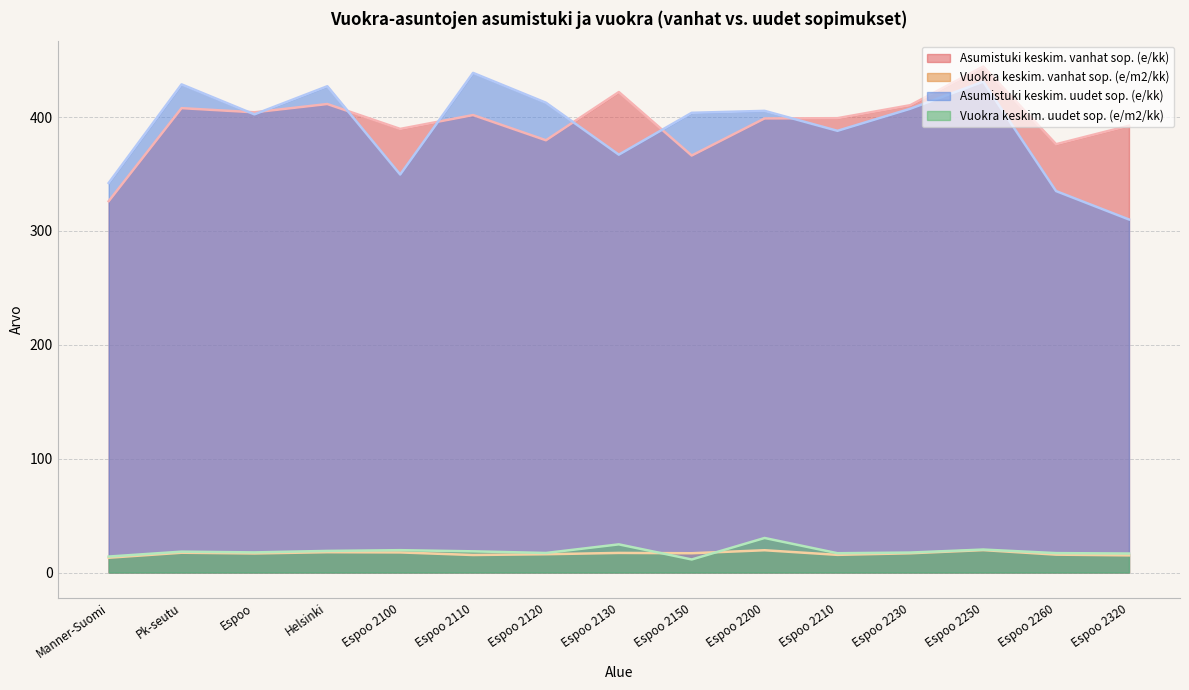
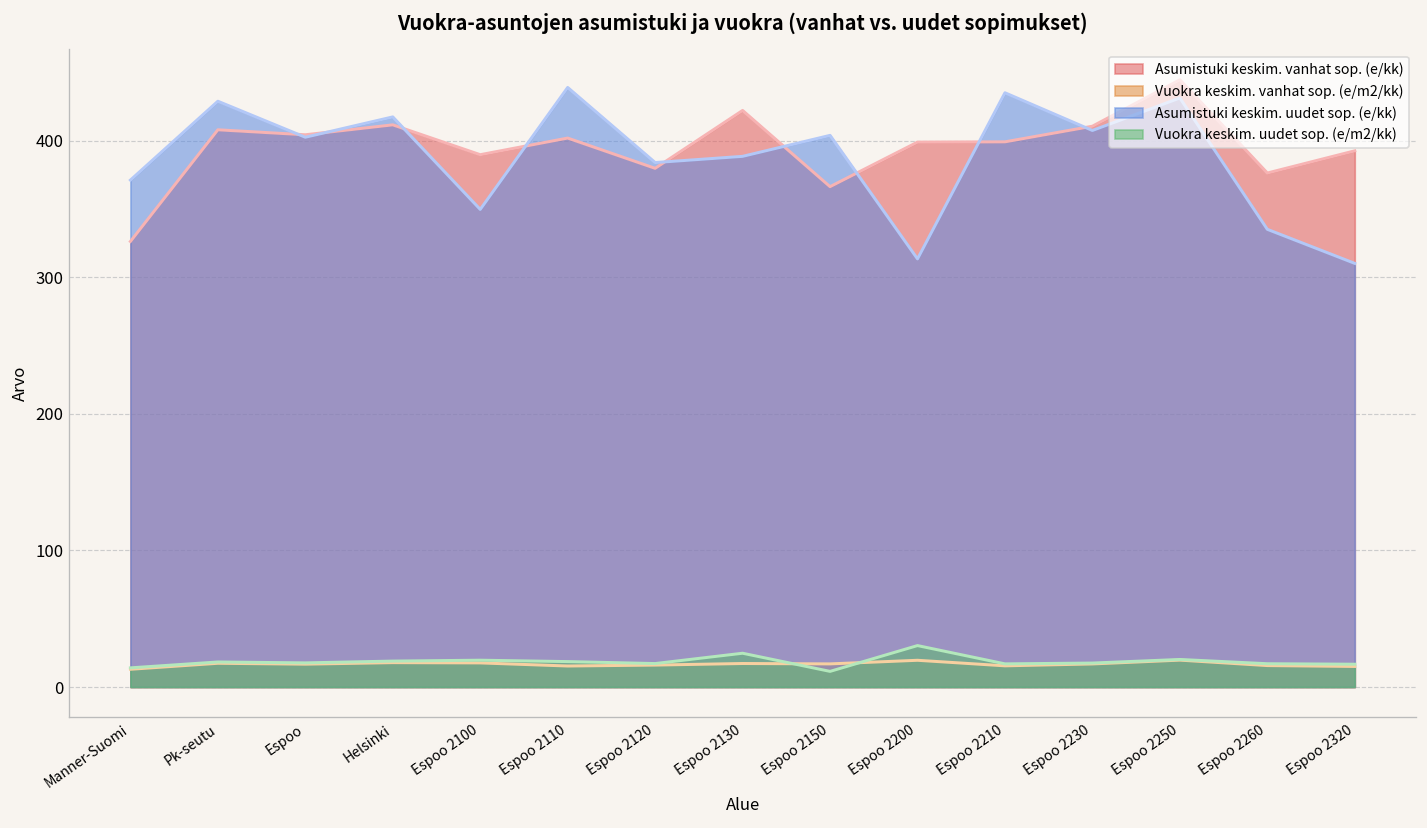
Asumistuki keskim. uudet sop. (e/kk), Manner-Suomi: 342 -> 371
Asumistuki keskim. uudet sop. (e/kk), Helsinki: 427 -> 417
Asumistuki keskim. uudet sop. (e/kk), Espoo 2120: 413 -> 384
Asumistuki keskim. uudet sop. (e/kk), Espoo 2130: 367 -> 388
Asumistuki keskim. uudet sop. (e/kk), Espoo 2200: 406 -> 313
Asumistuki keskim. uudet sop. (e/kk), Espoo 2210: 388 -> 435
